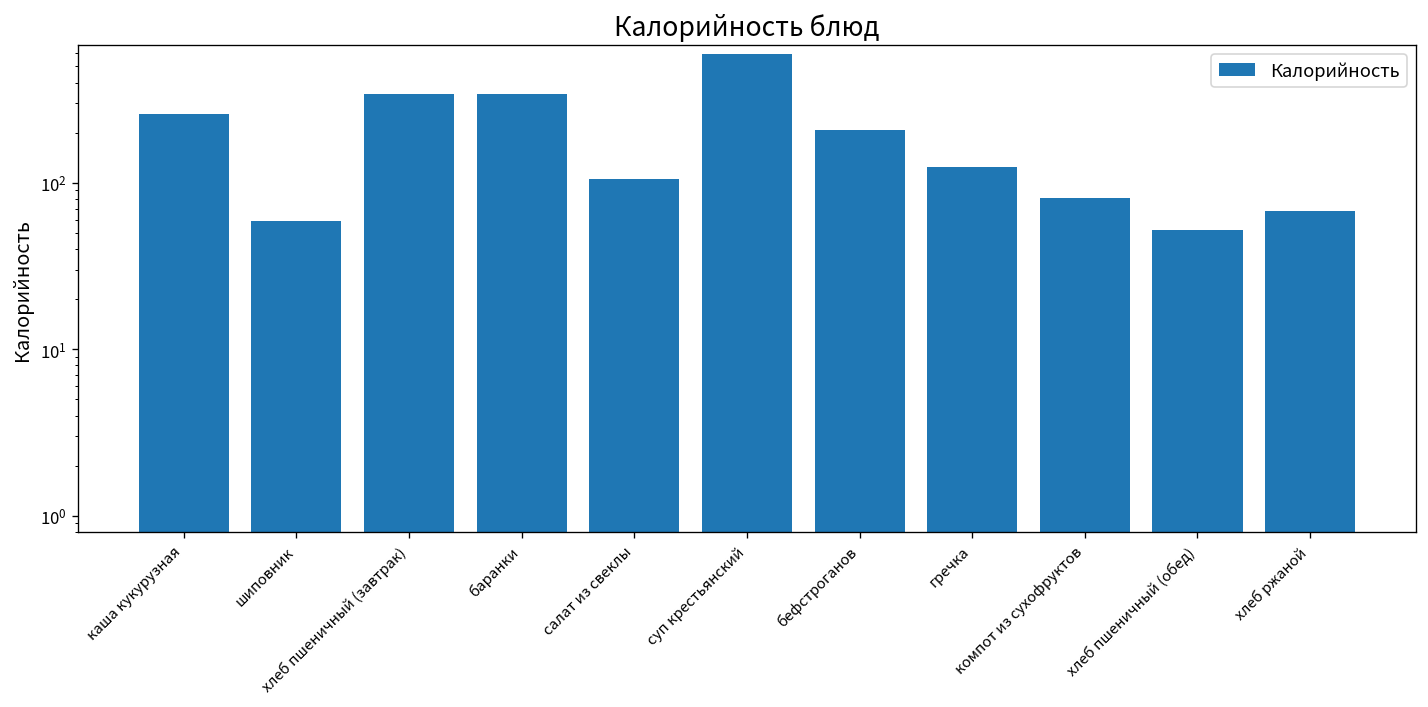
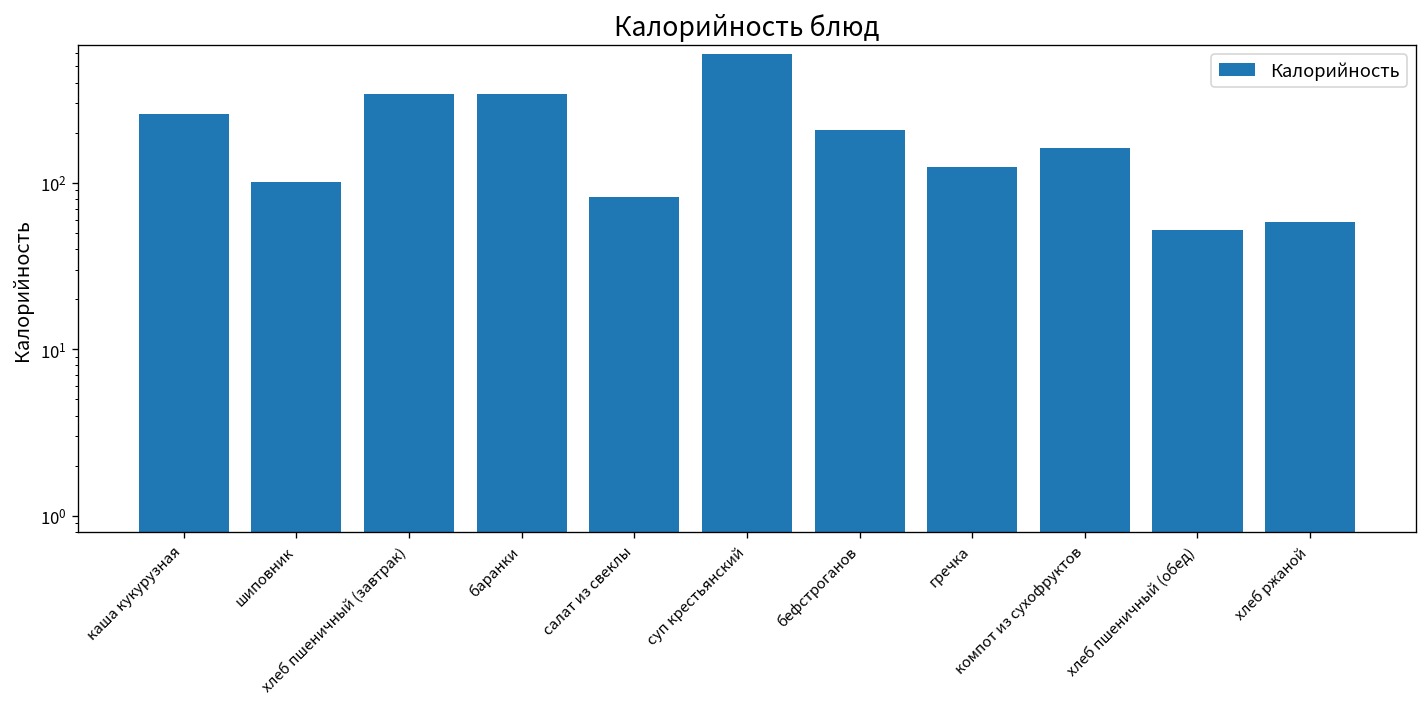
шиповник: 59 -> 100
салат из свеклы: 110 -> 80
компот из сухофруктов: 80 -> 160
хлеб ржаной: 70 -> 58
